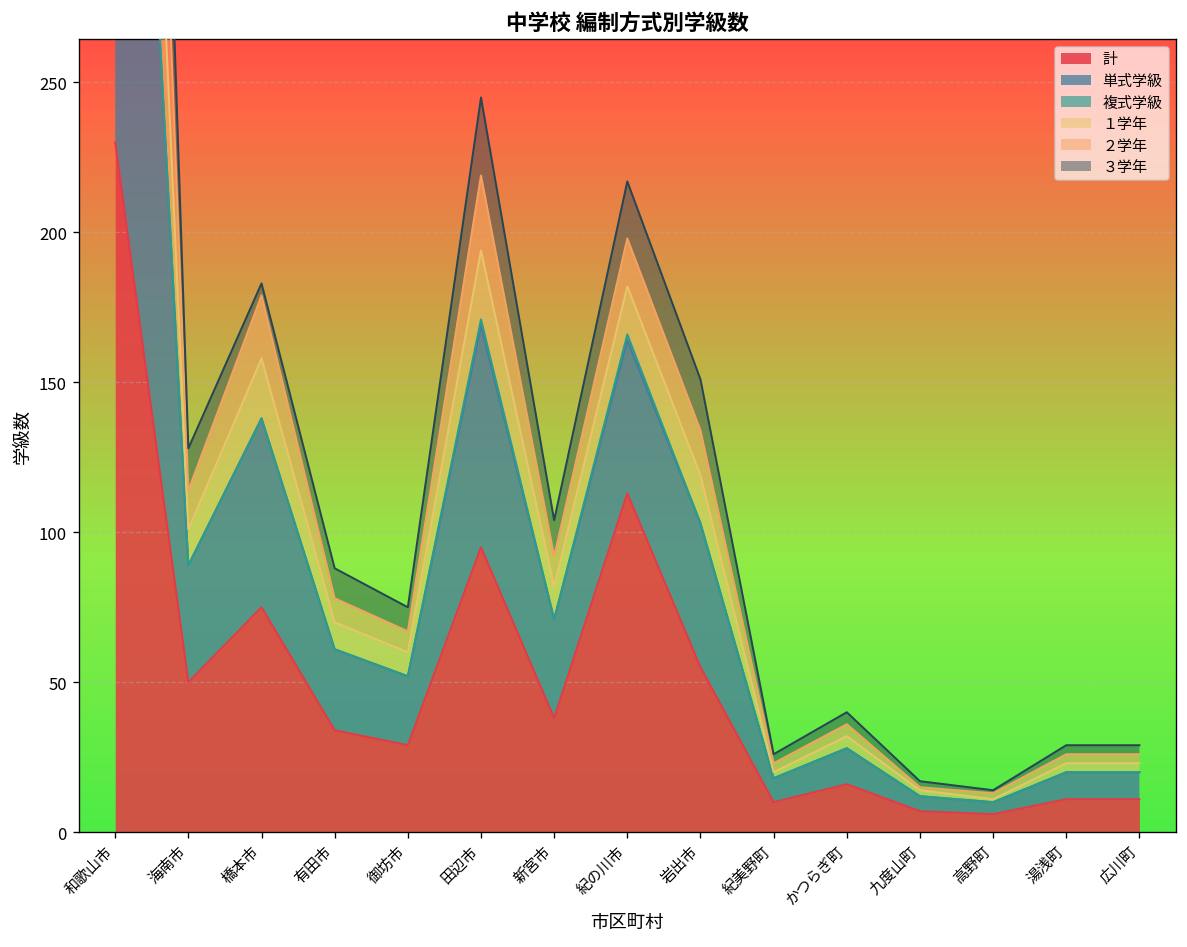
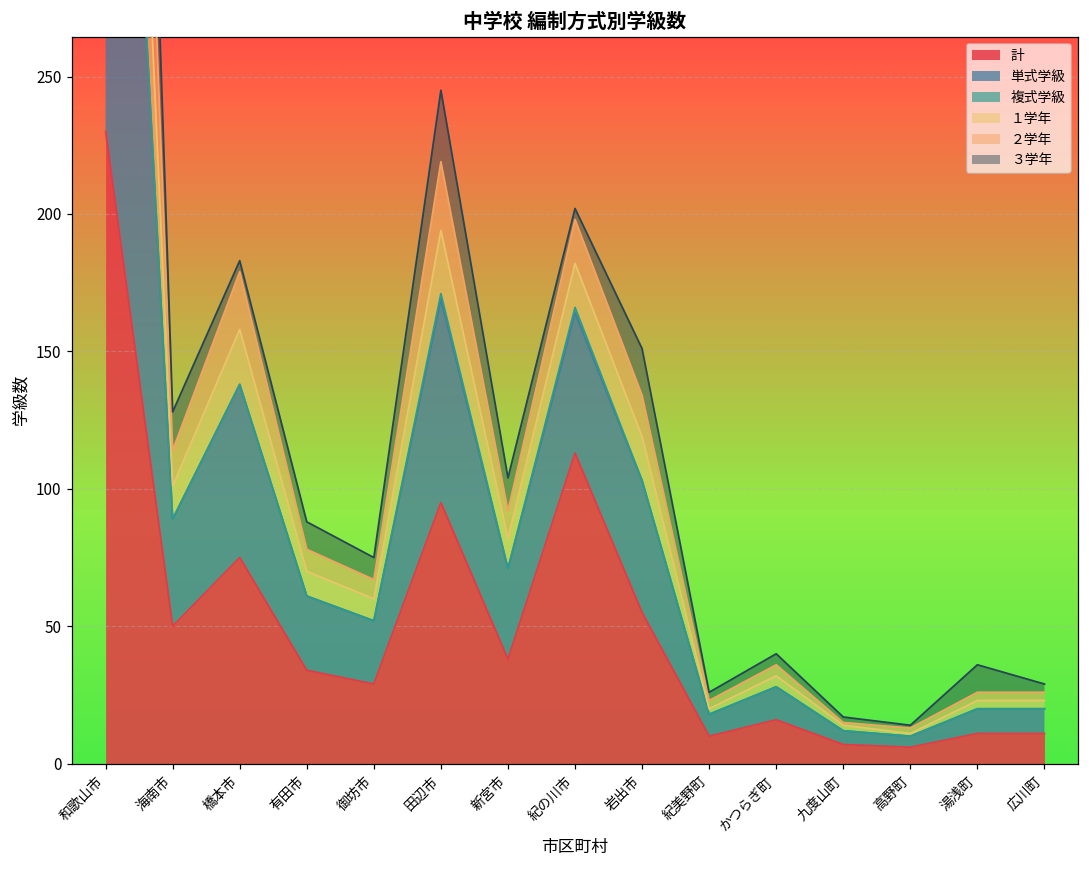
３学年, 紀の川市: 19 -> 4
３学年, 湯浅町: 3 -> 10
